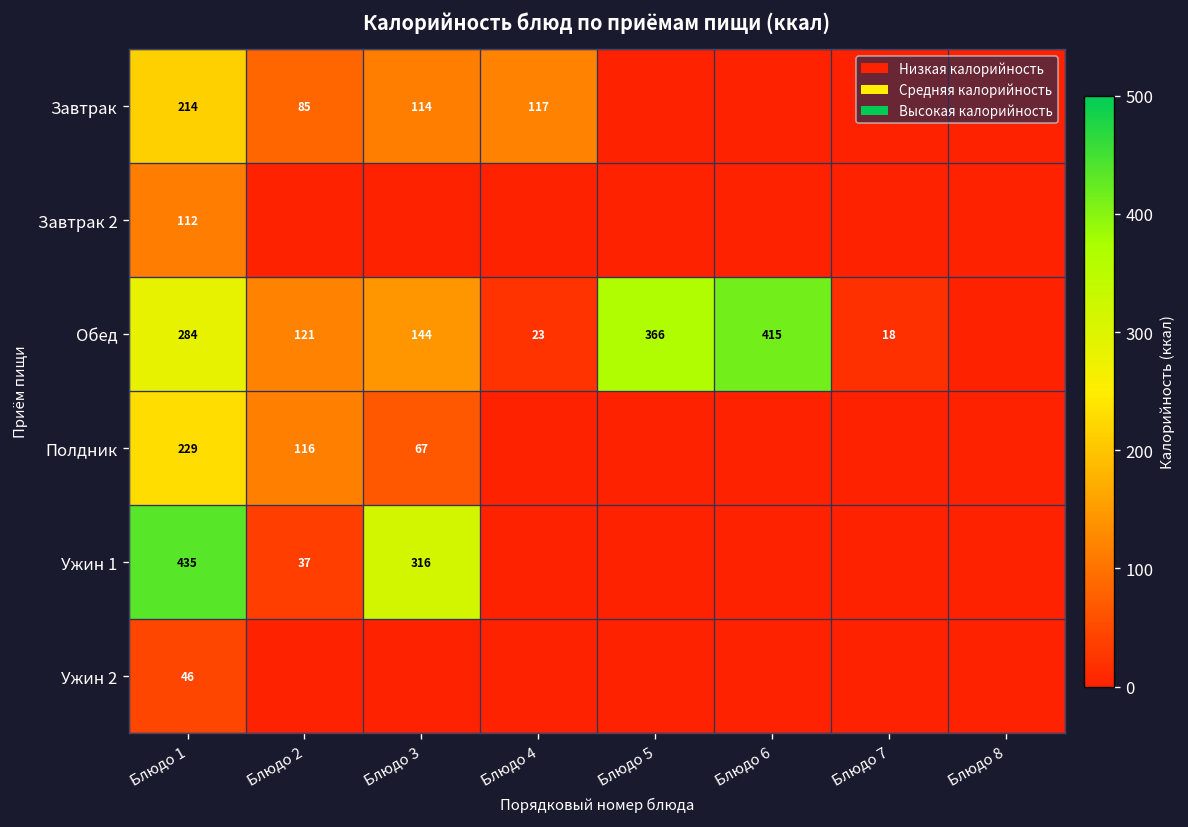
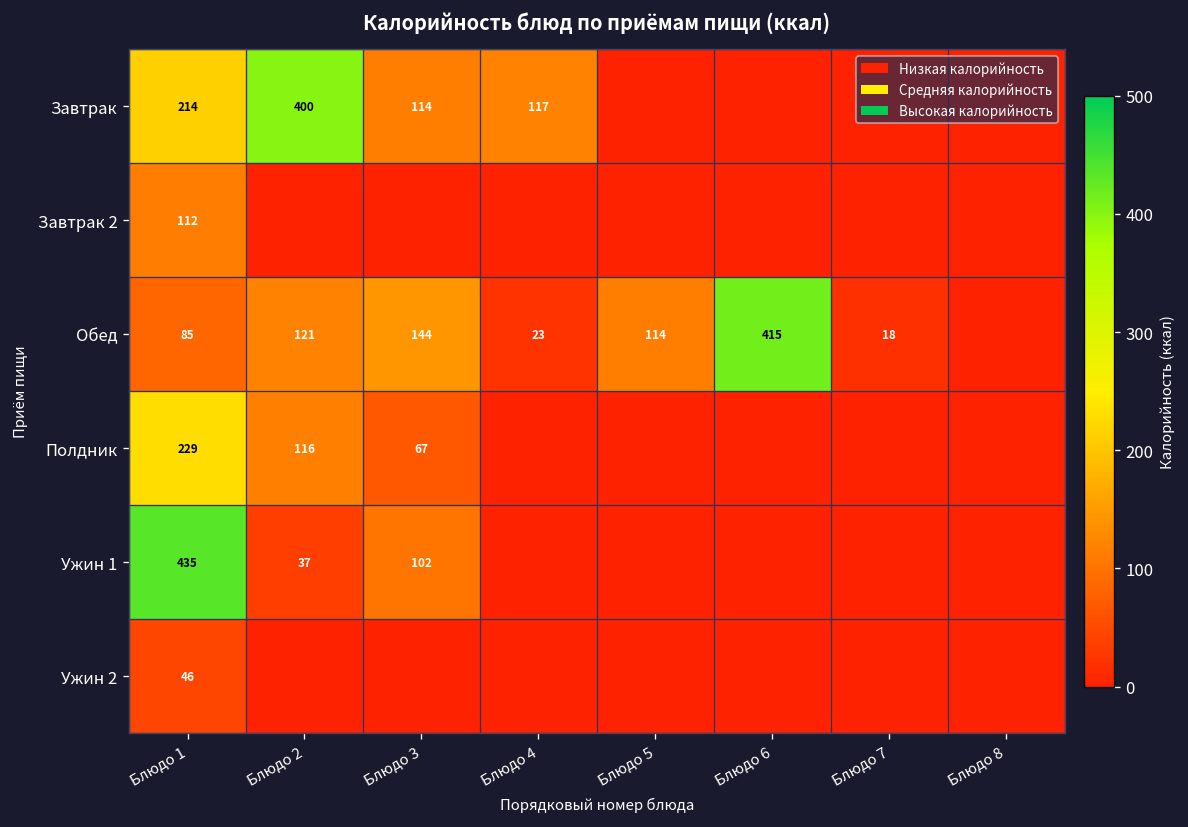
Завтрак, Блюдо 2: 85 -> 400
Обед, Блюдо 1: 284 -> 85
Обед, Блюдо 5: 366 -> 114
Ужин 1, Блюдо 3: 316 -> 102
